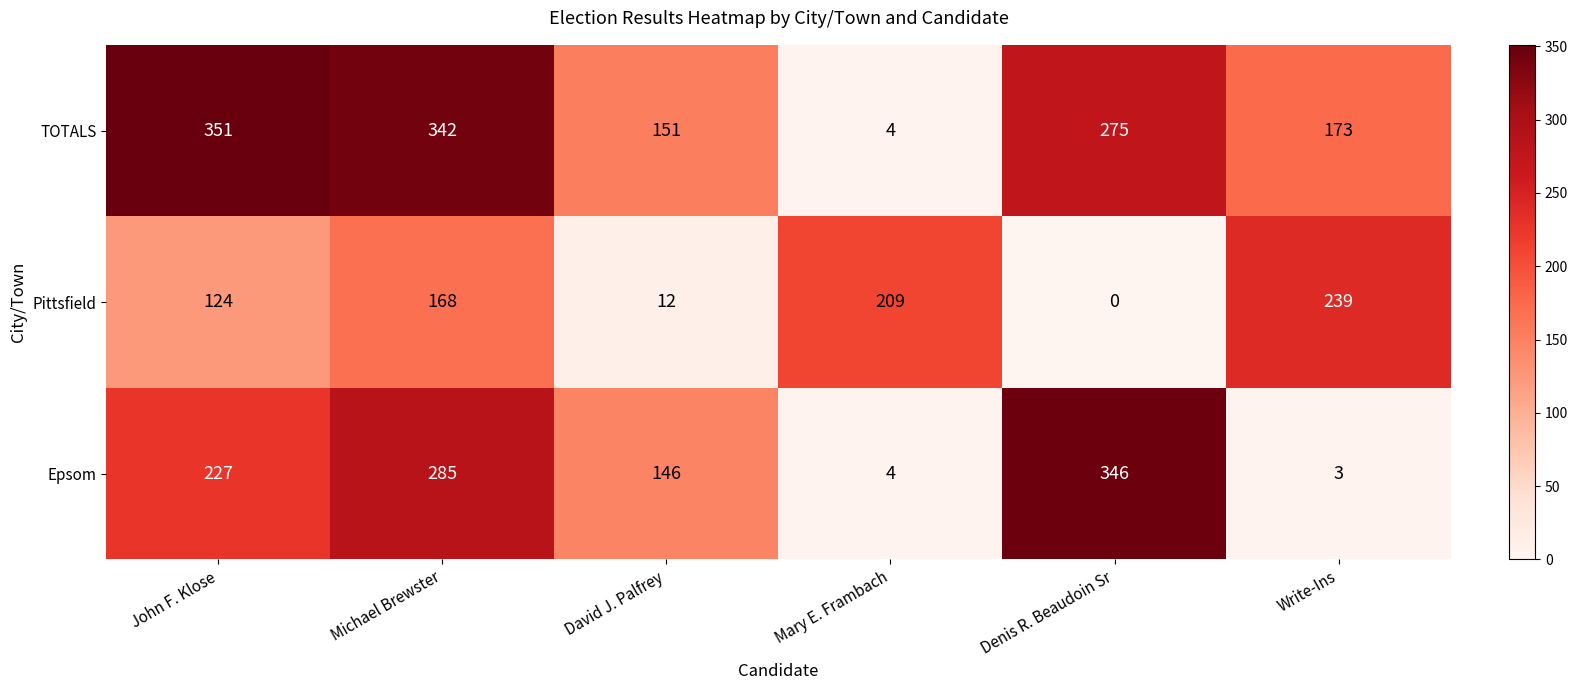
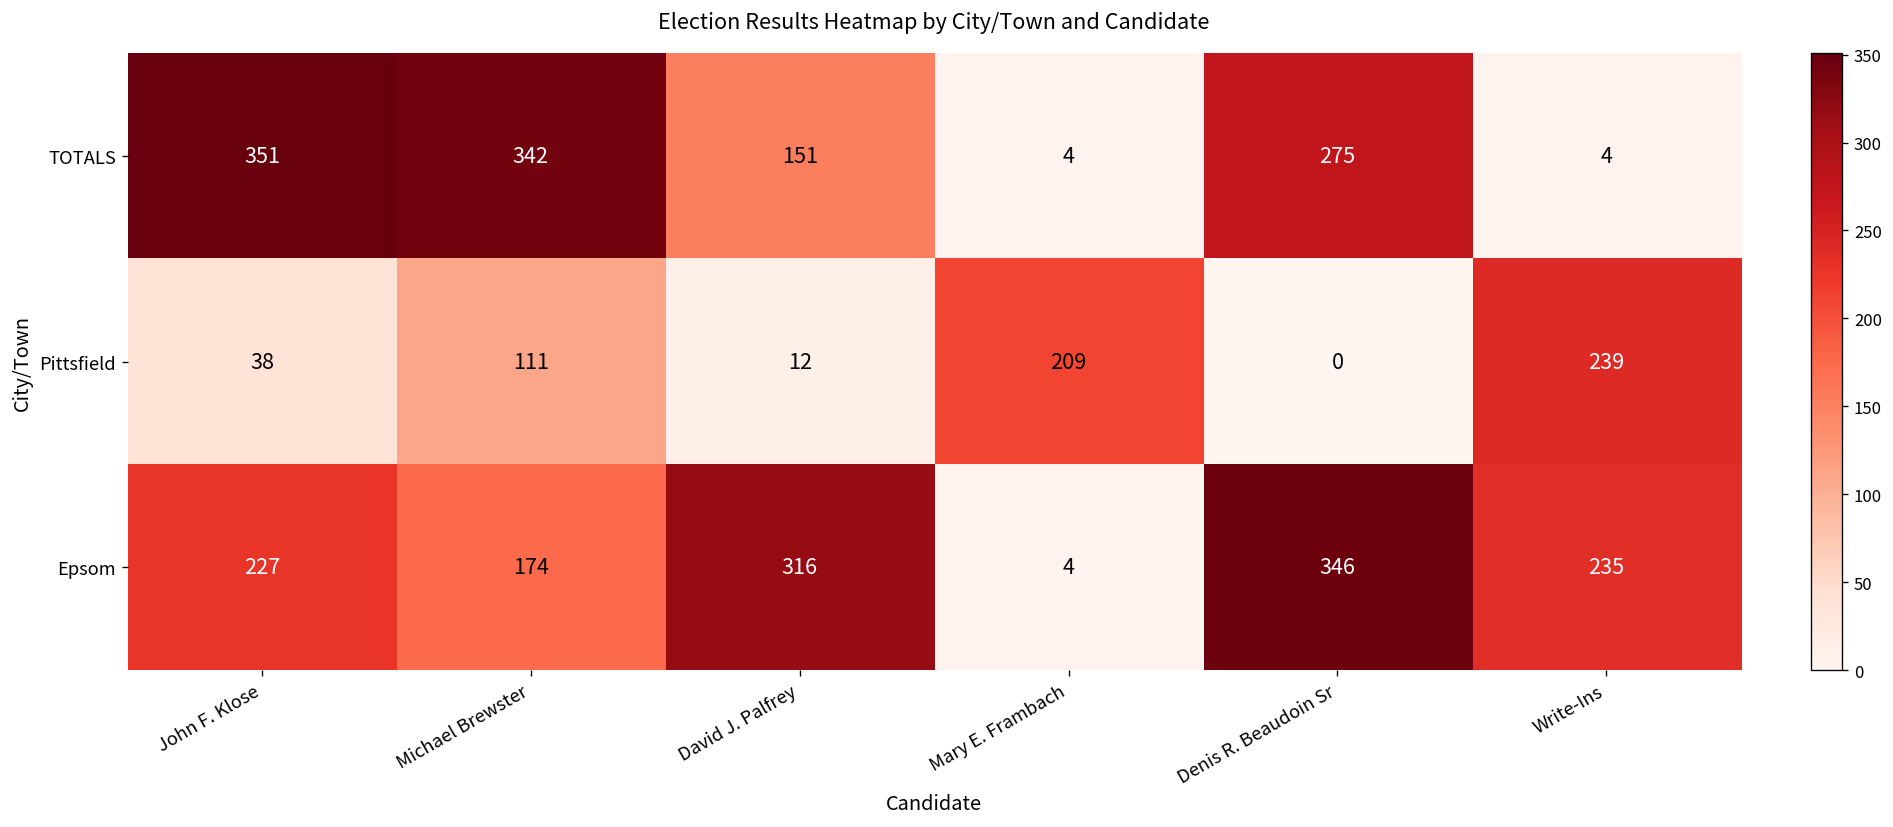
TOTALS, Write-Ins: 173 -> 4
Pittsfield, John F. Klose: 124 -> 38
Pittsfield, Michael Brewster: 168 -> 111
Epsom, Michael Brewster: 285 -> 174
Epsom, David J. Palfrey: 146 -> 316
Epsom, Write-Ins: 3 -> 235
